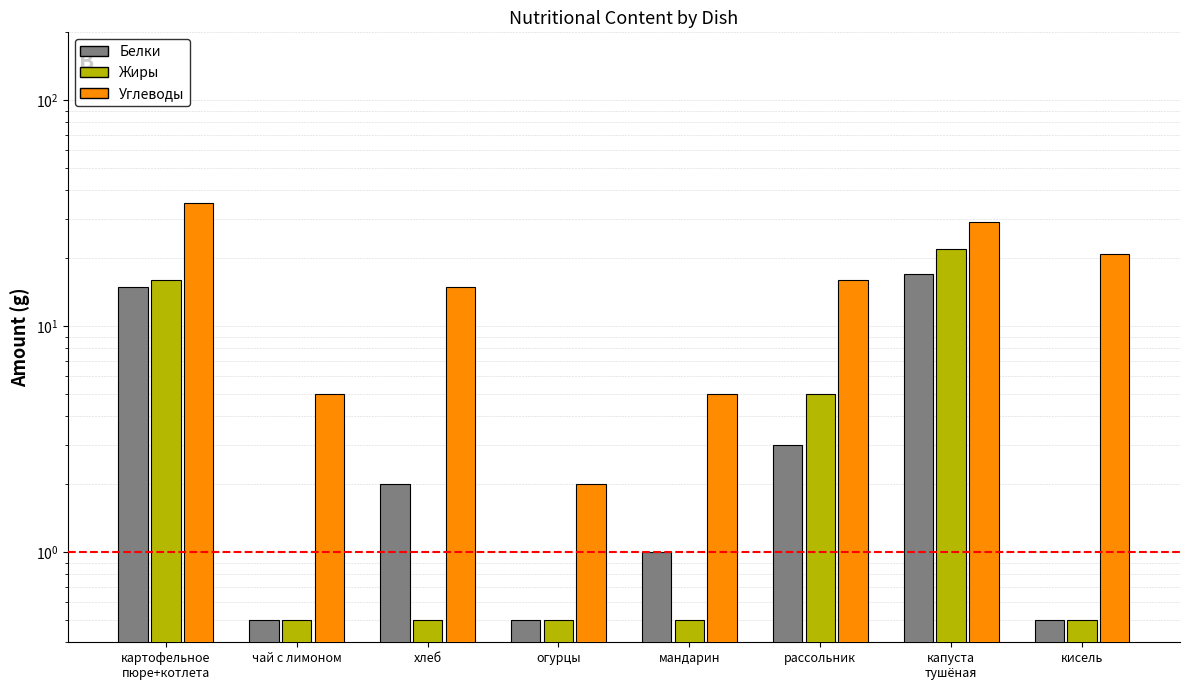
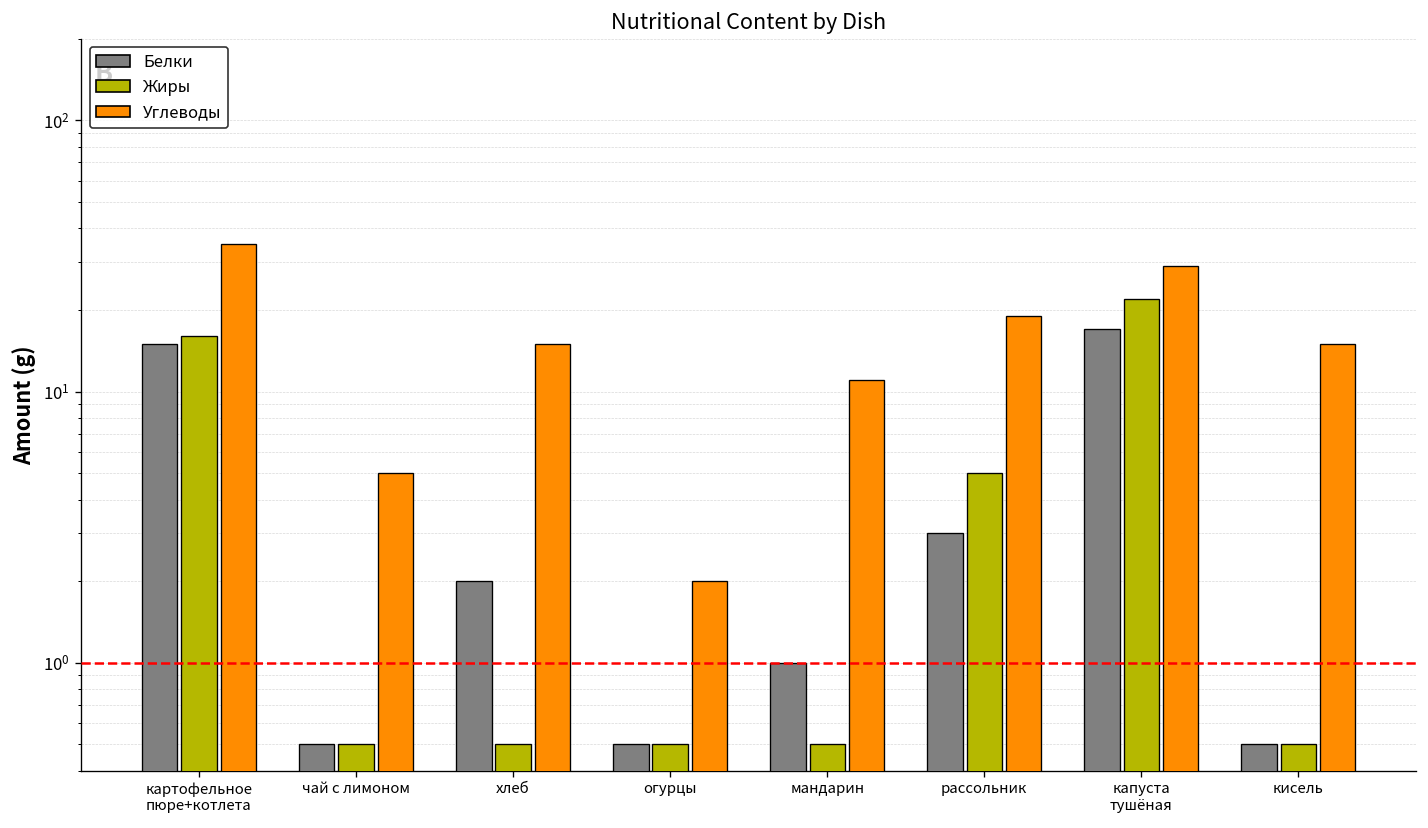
Углеводы, мандарин: 5 -> 11
Углеводы, рассольник: 16 -> 19
Углеводы, кисель: 21 -> 15
